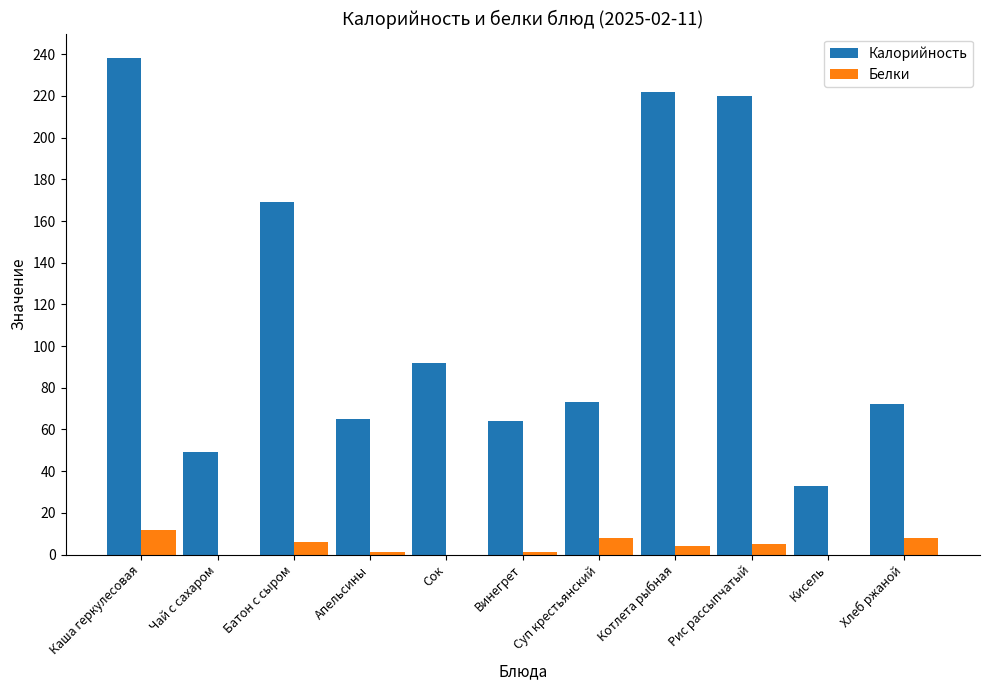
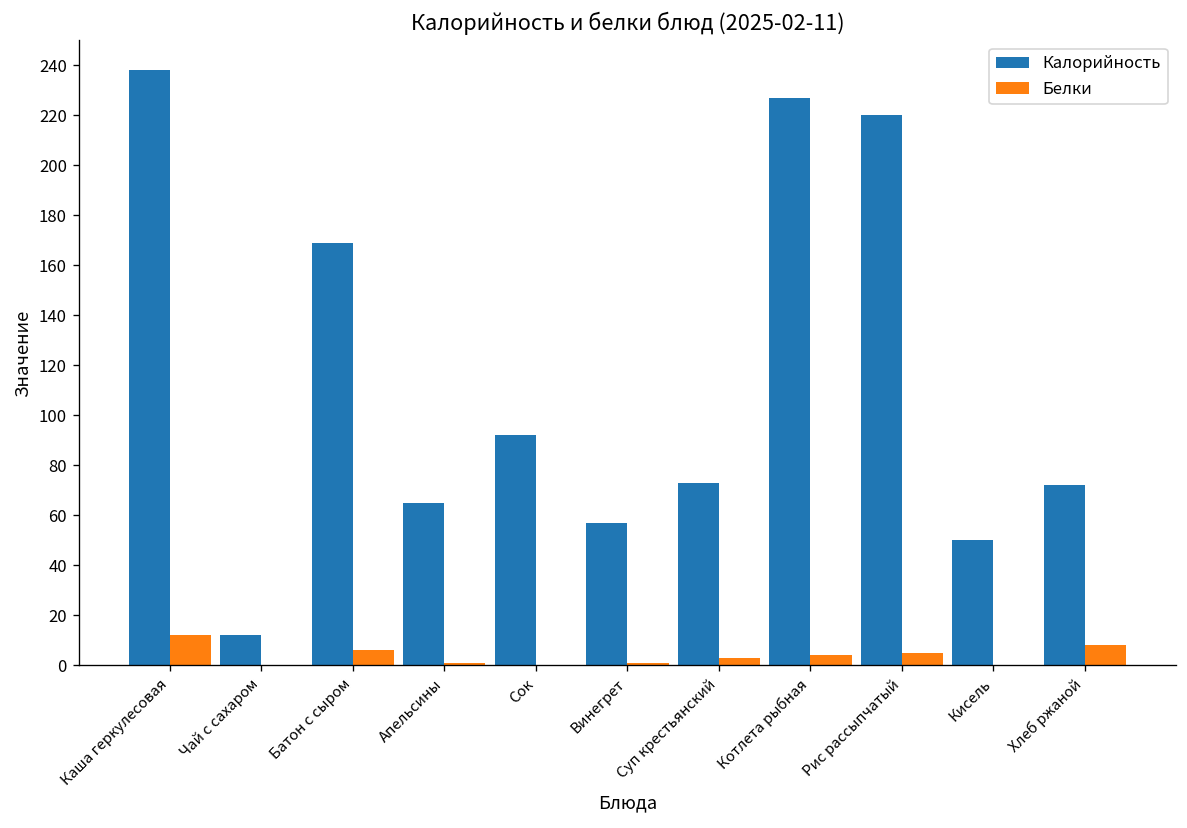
Калорийность, Чай с сахаром: 49 -> 12
Калорийность, Винегрет: 64 -> 57
Белки, Суп крестьянский: 8 -> 3
Калорийность, Котлета рыбная: 222 -> 227
Калорийность, Кисель: 33 -> 50
